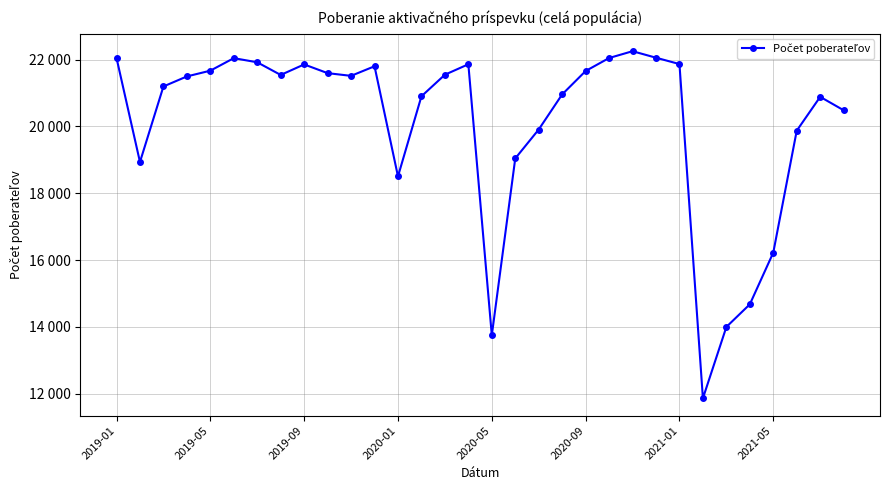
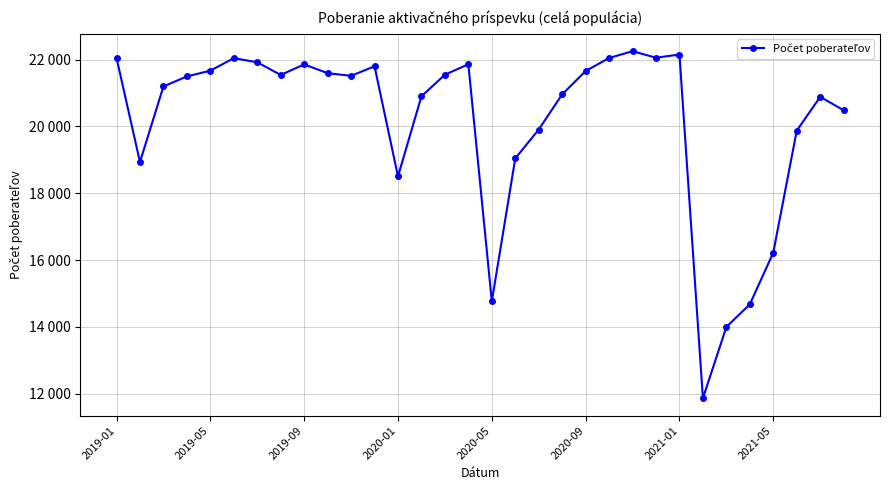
2020-05: 13700 -> 14800
2021-01: 21900 -> 22200
